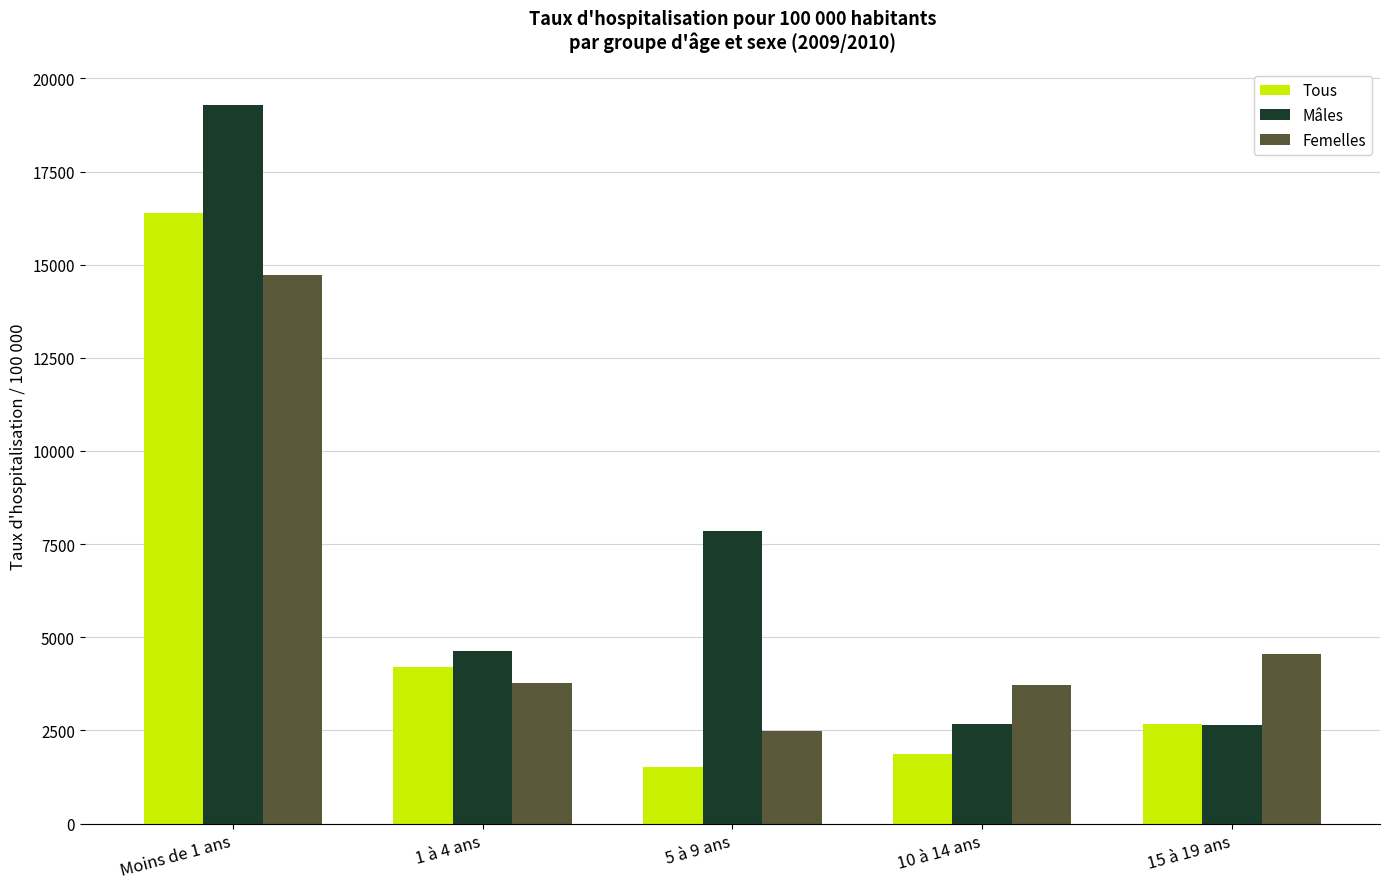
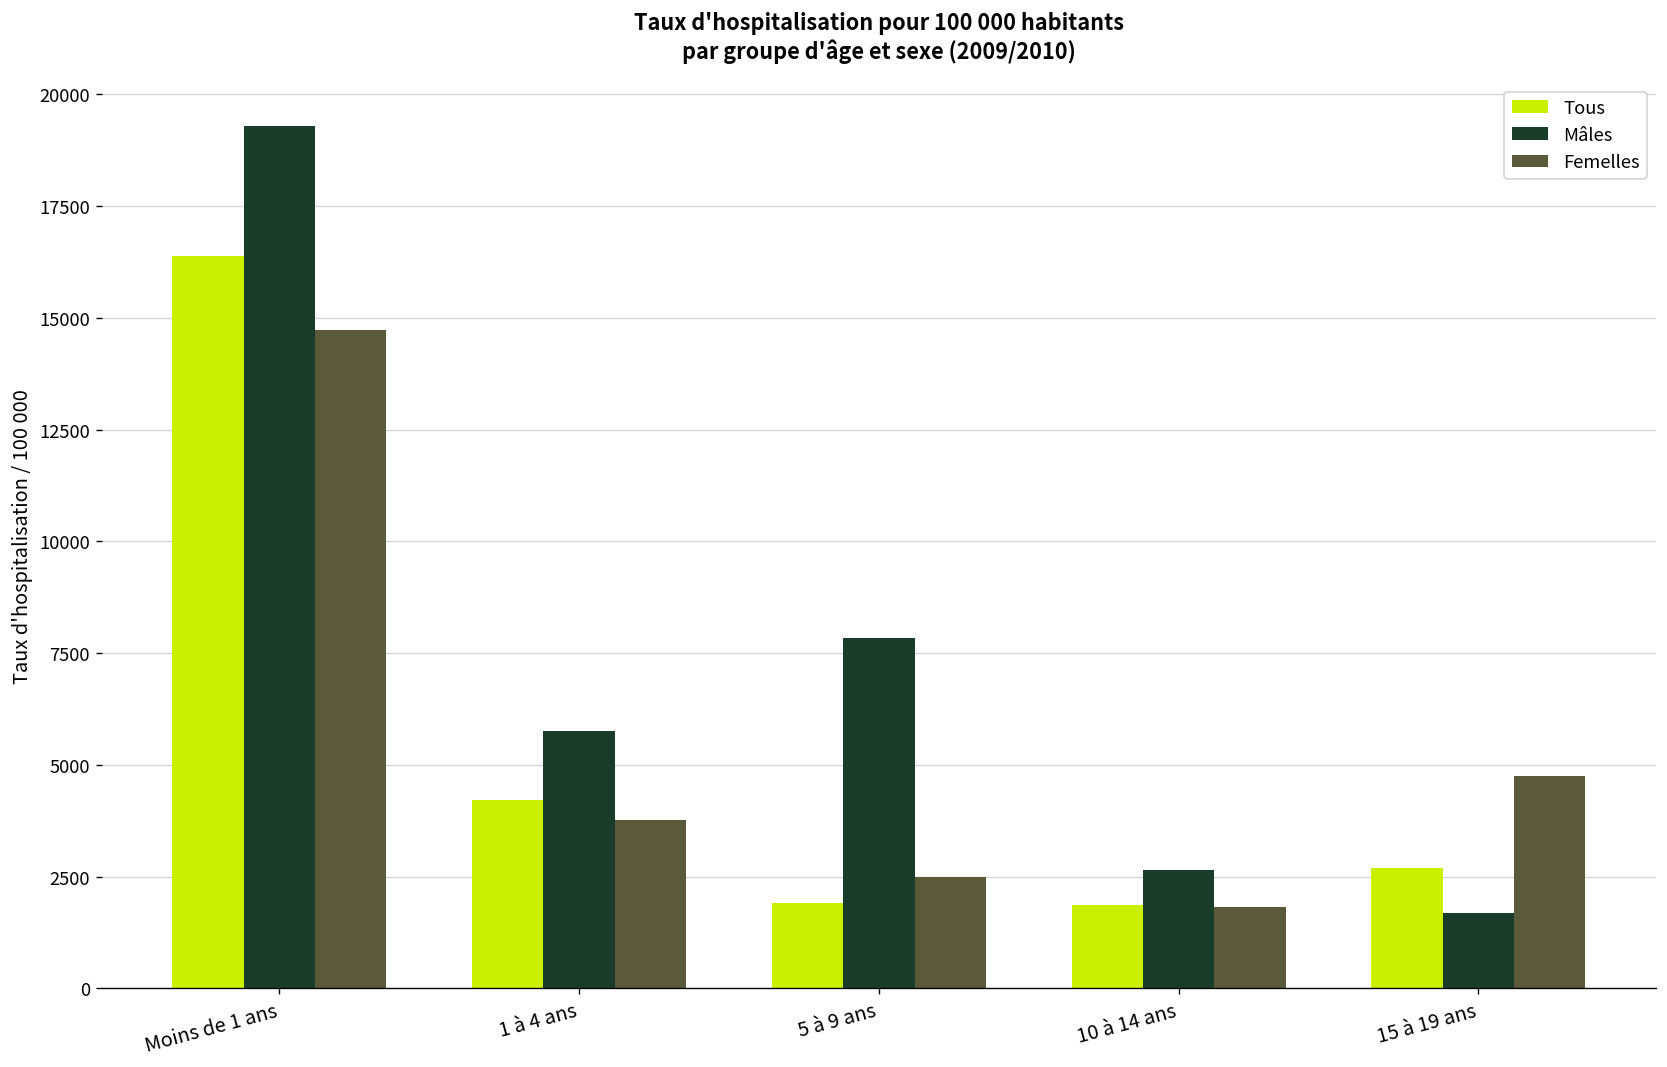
Mâles, 1 à 4 ans: 4600 -> 5800
Tous, 5 à 9 ans: 1500 -> 1900
Femelles, 10 à 14 ans: 3700 -> 1800
Mâles, 15 à 19 ans: 2600 -> 1700
Femelles, 15 à 19 ans: 4500 -> 4800
